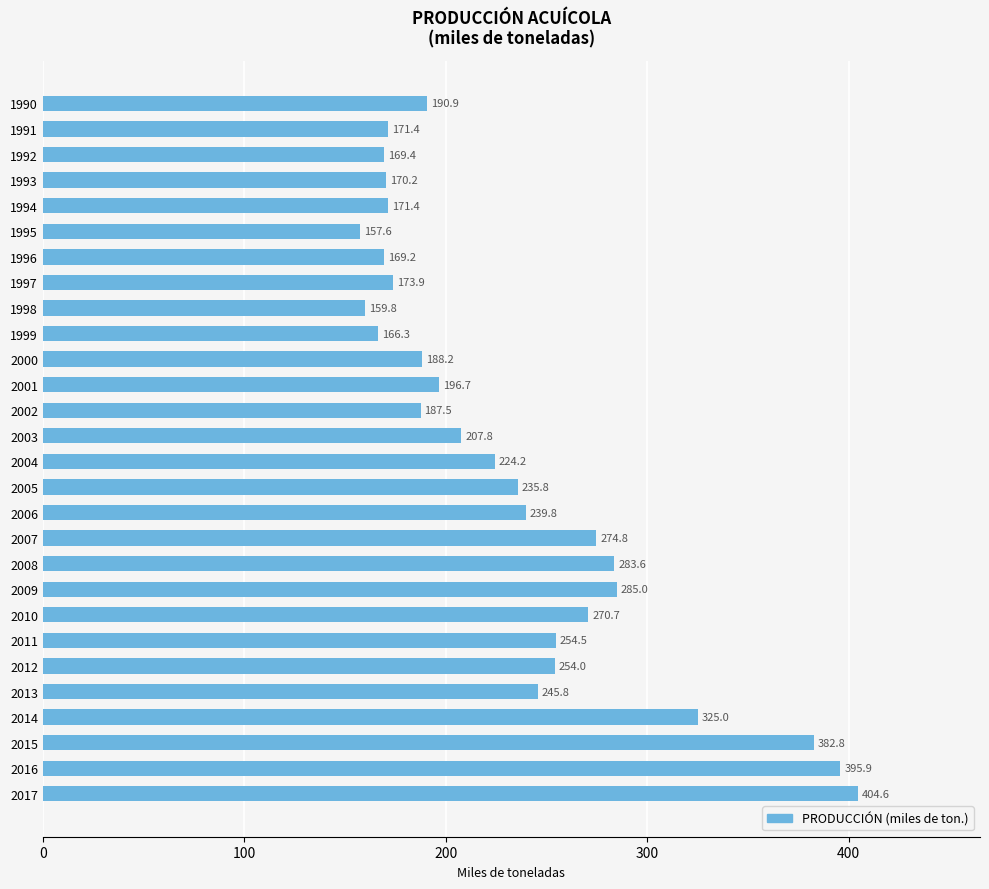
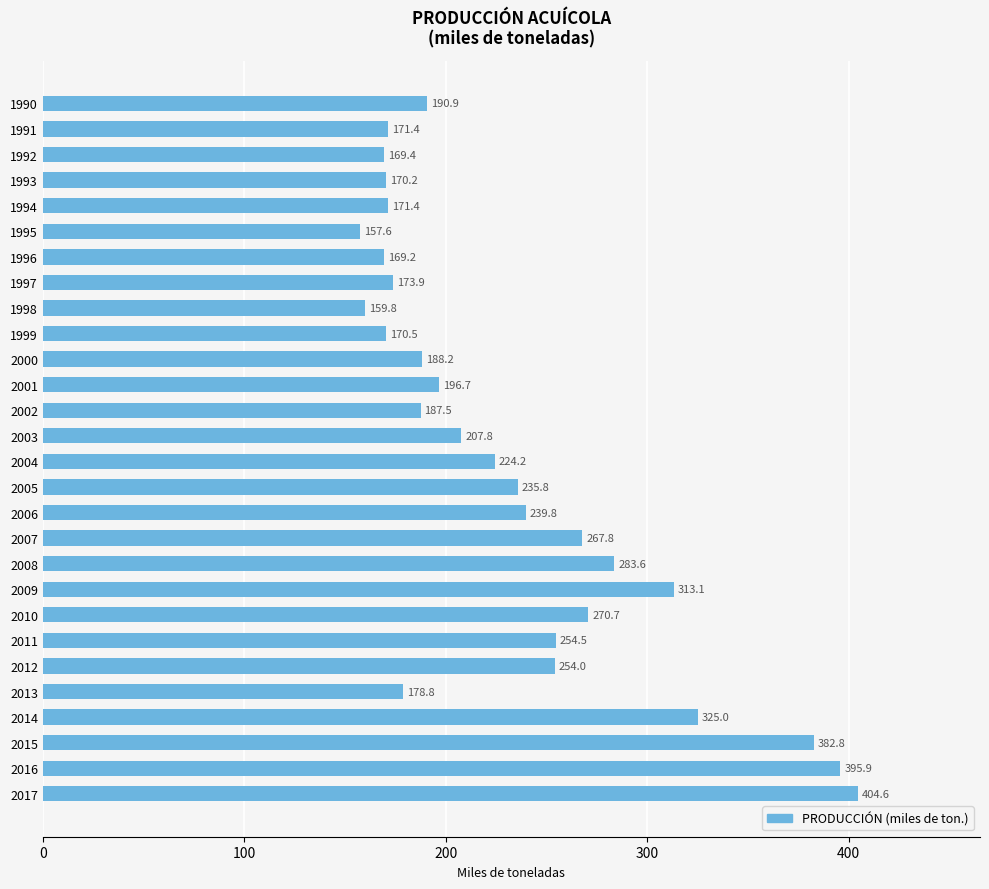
1999: 166.3 -> 170.5
2007: 274.8 -> 267.8
2009: 285.0 -> 313.1
2013: 245.8 -> 178.8
